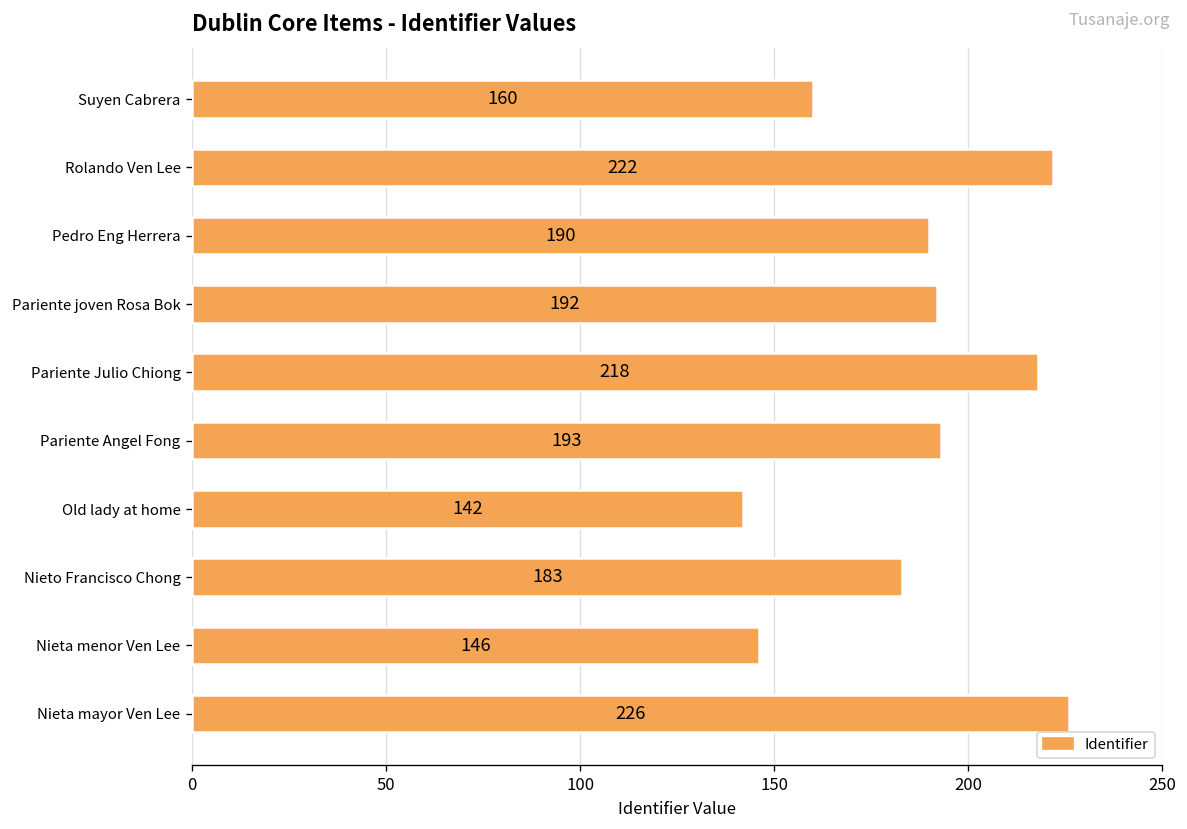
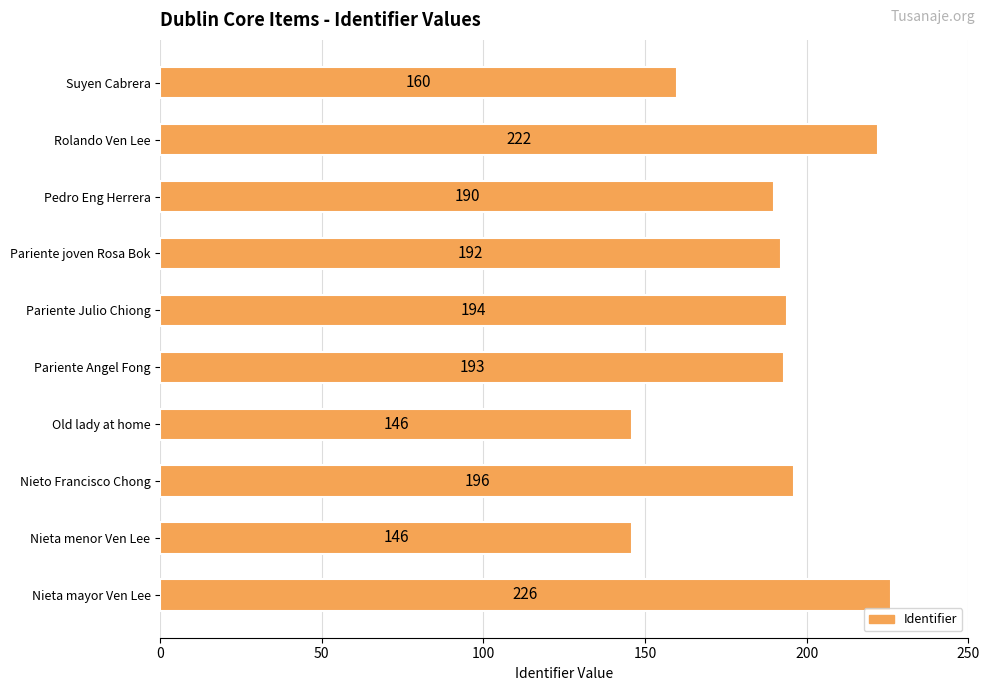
Pariente Julio Chiong: 218 -> 194
Old lady at home: 142 -> 146
Nieto Francisco Chong: 183 -> 196
